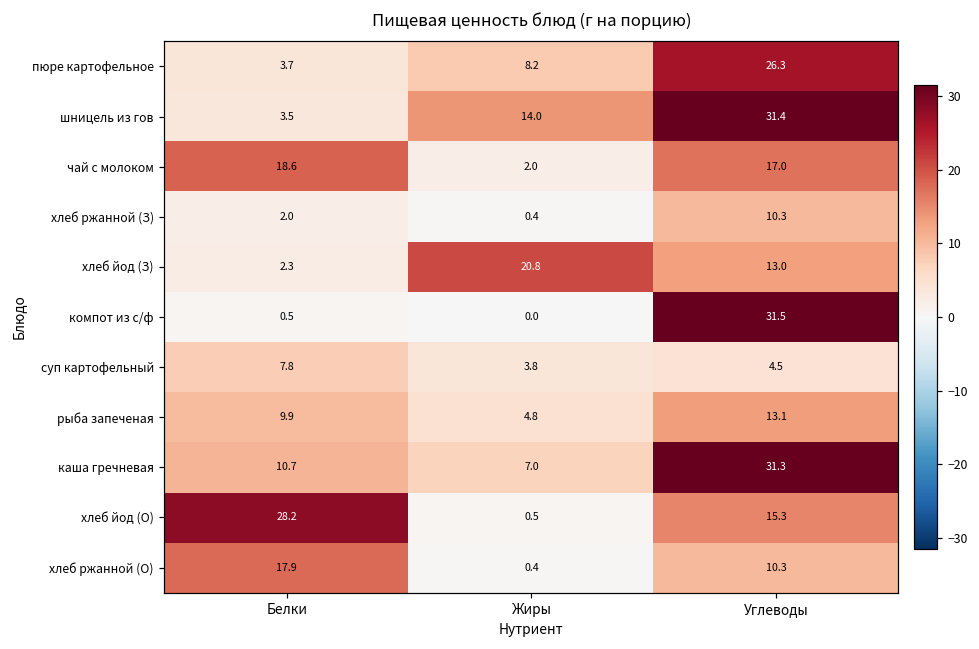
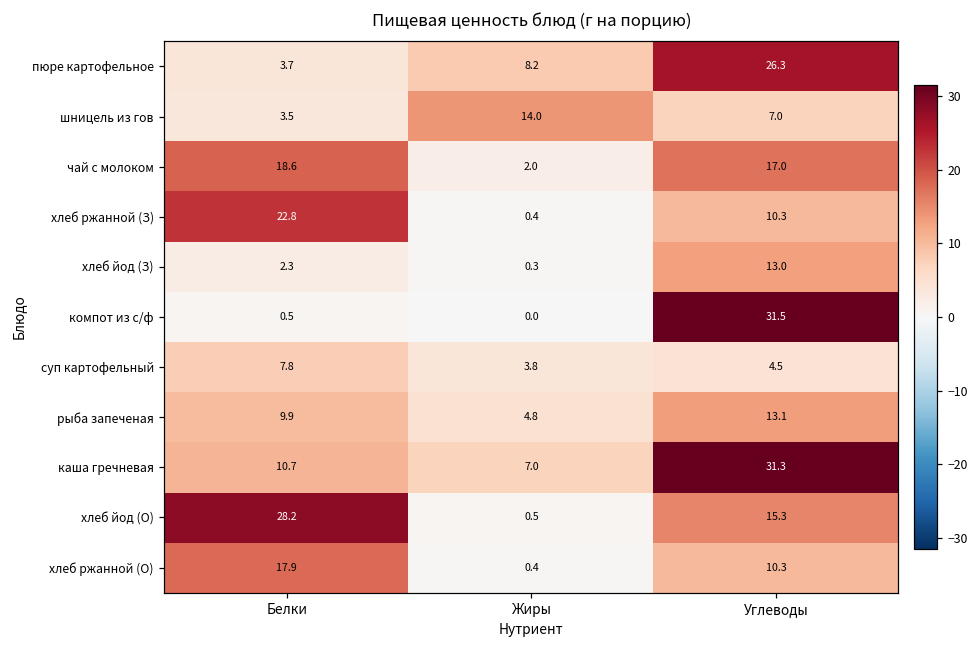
шницель из гов, Углеводы: 31.4 -> 7.0
хлеб ржанной (З), Белки: 2.0 -> 22.8
хлеб йод (З), Жиры: 20.8 -> 0.3
